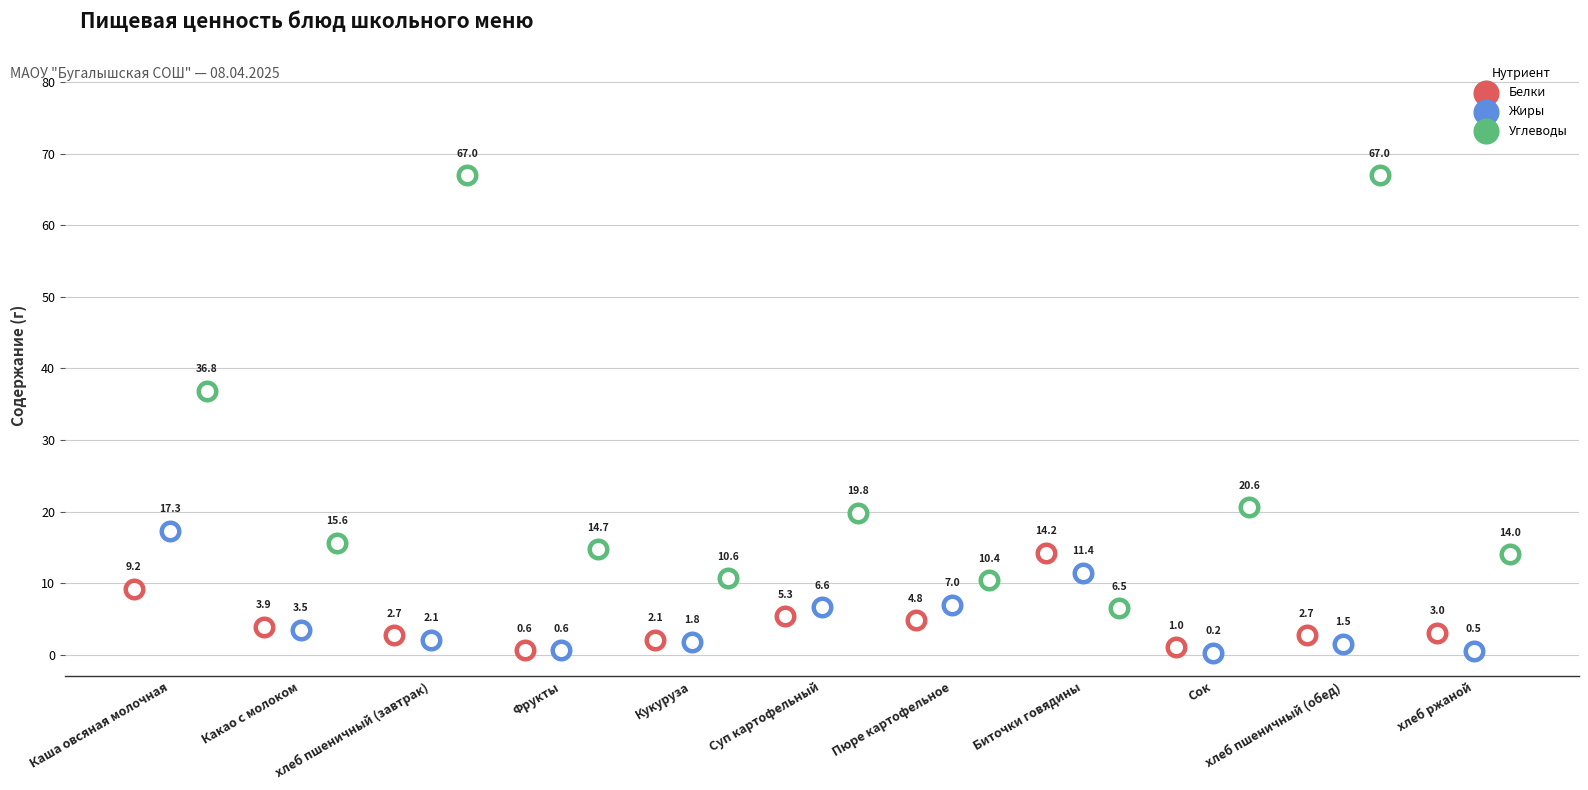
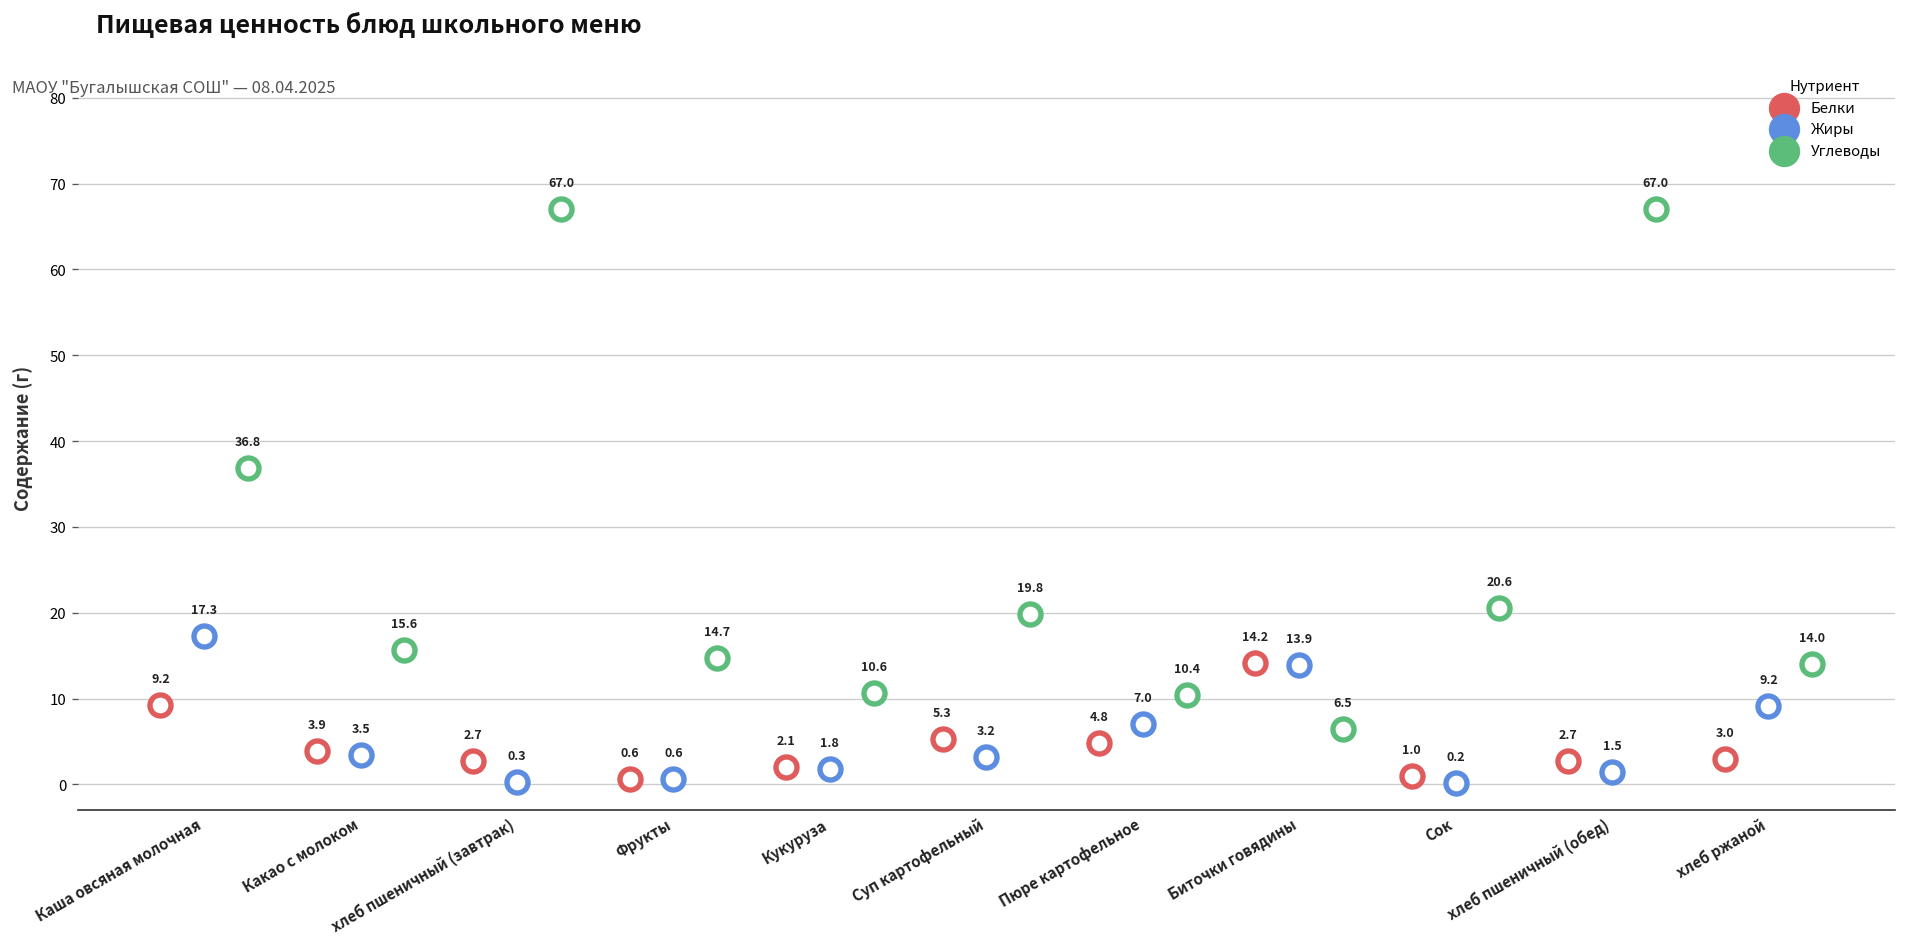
Жиры, хлеб пшеничный (завтрак): 2.1 -> 0.3
Жиры, Суп картофельный: 6.6 -> 3.2
Жиры, Биточки говядины: 11.4 -> 13.9
Жиры, хлеб ржаной: 0.5 -> 9.2
